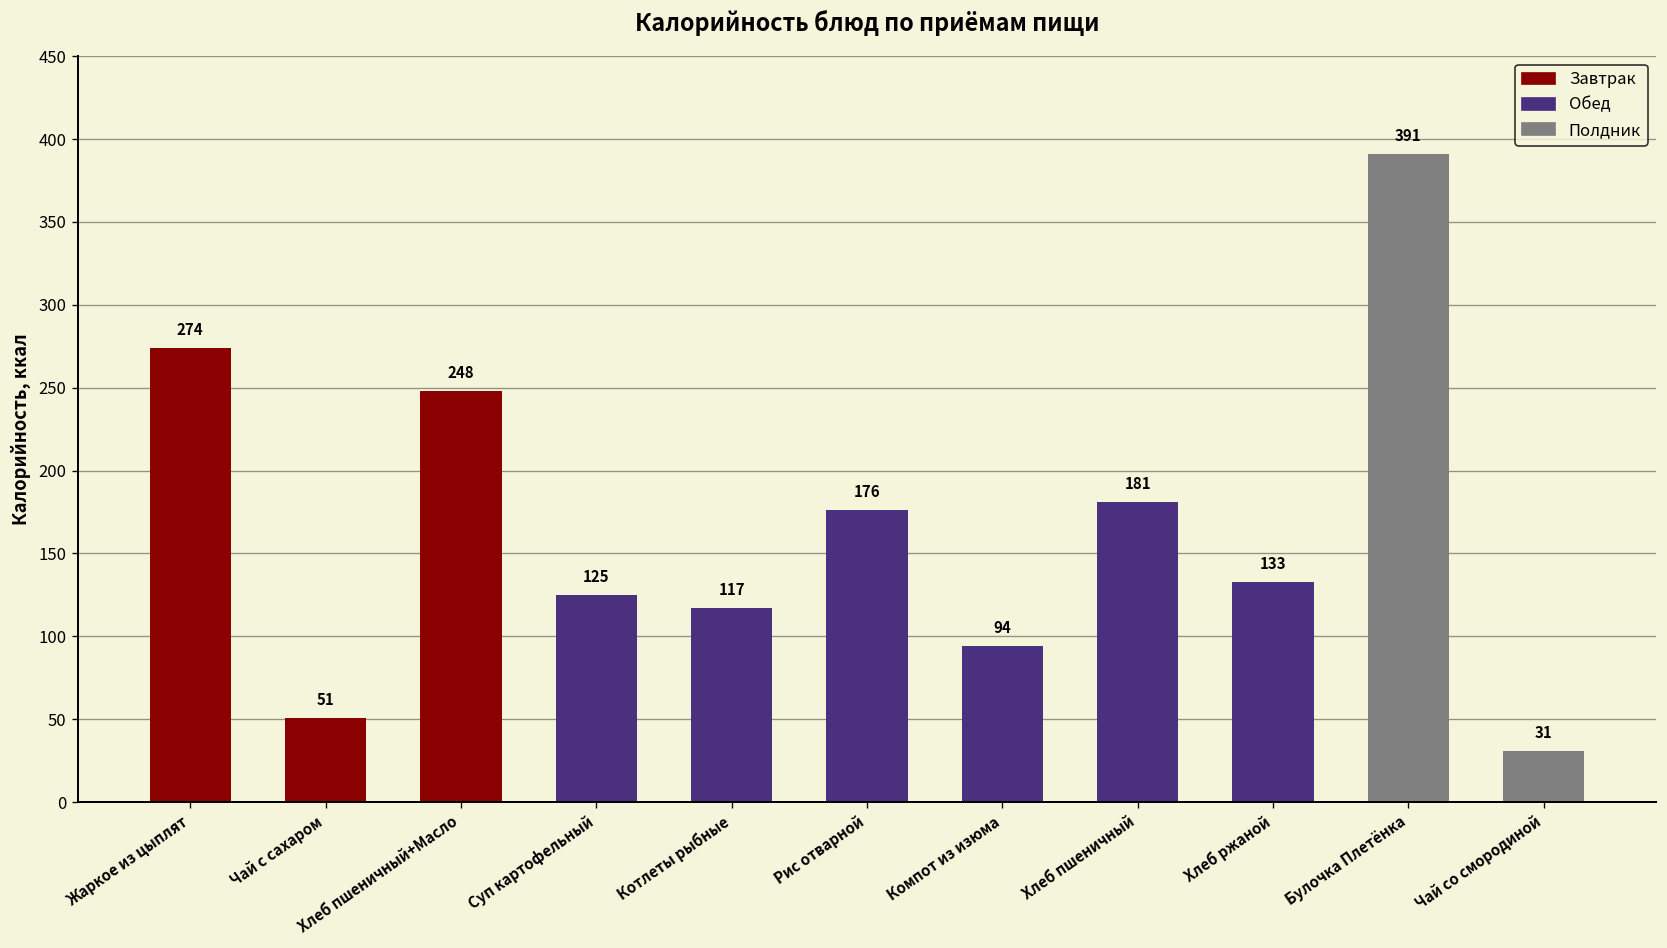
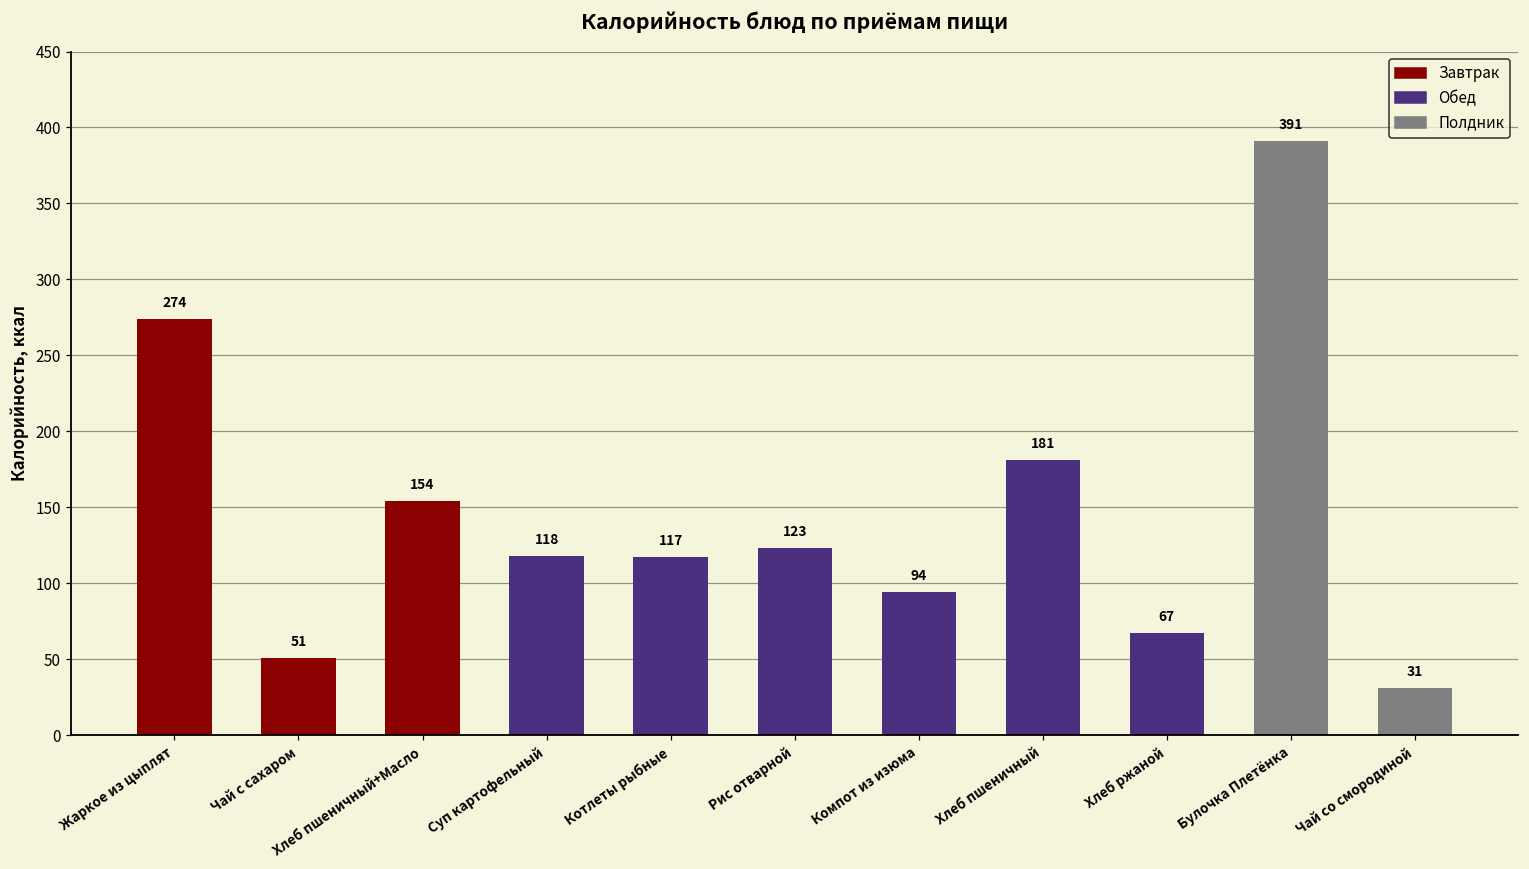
Хлеб пшеничный+Масло: 248 -> 154
Суп картофельный: 125 -> 118
Рис отварной: 176 -> 123
Хлеб ржаной: 133 -> 67
